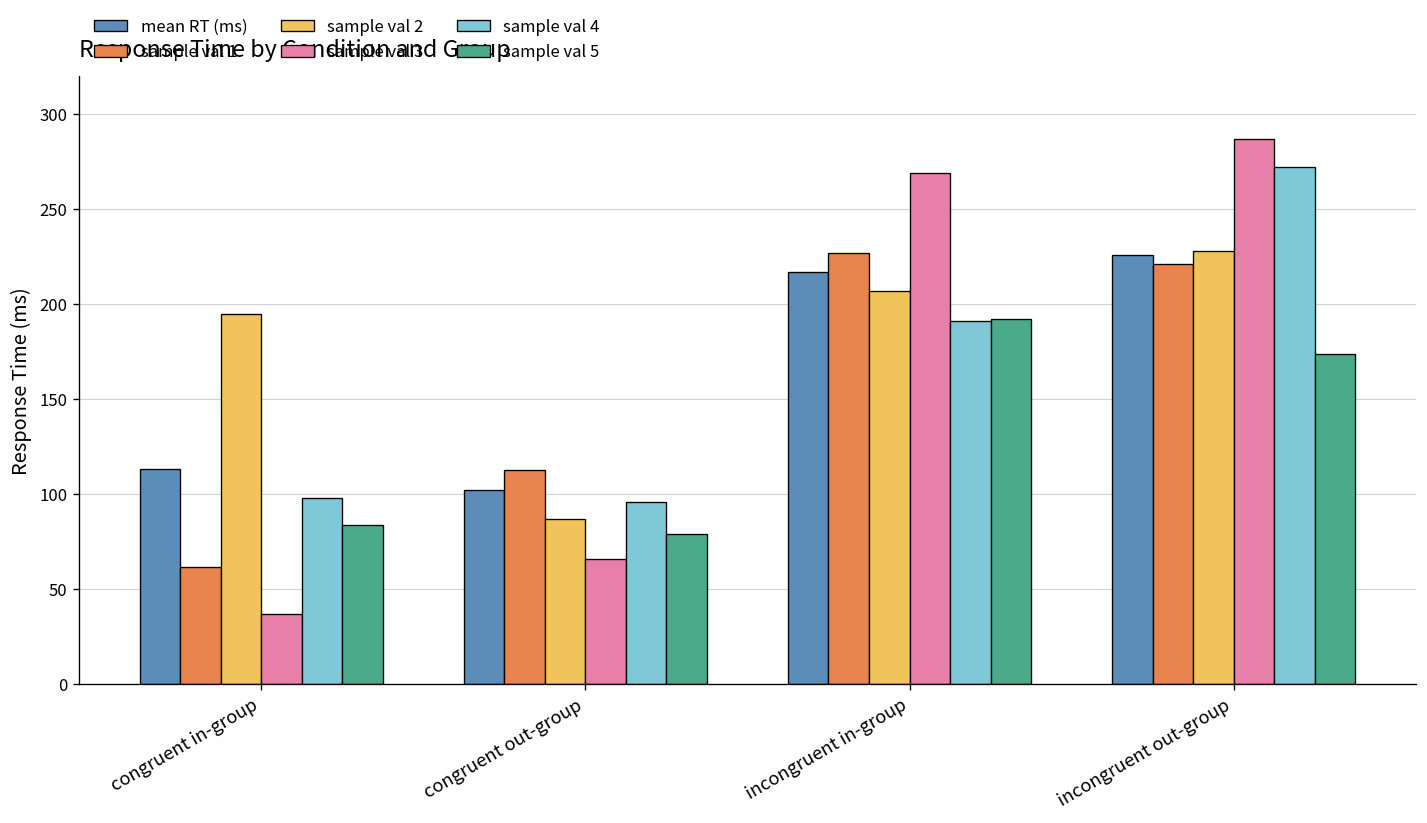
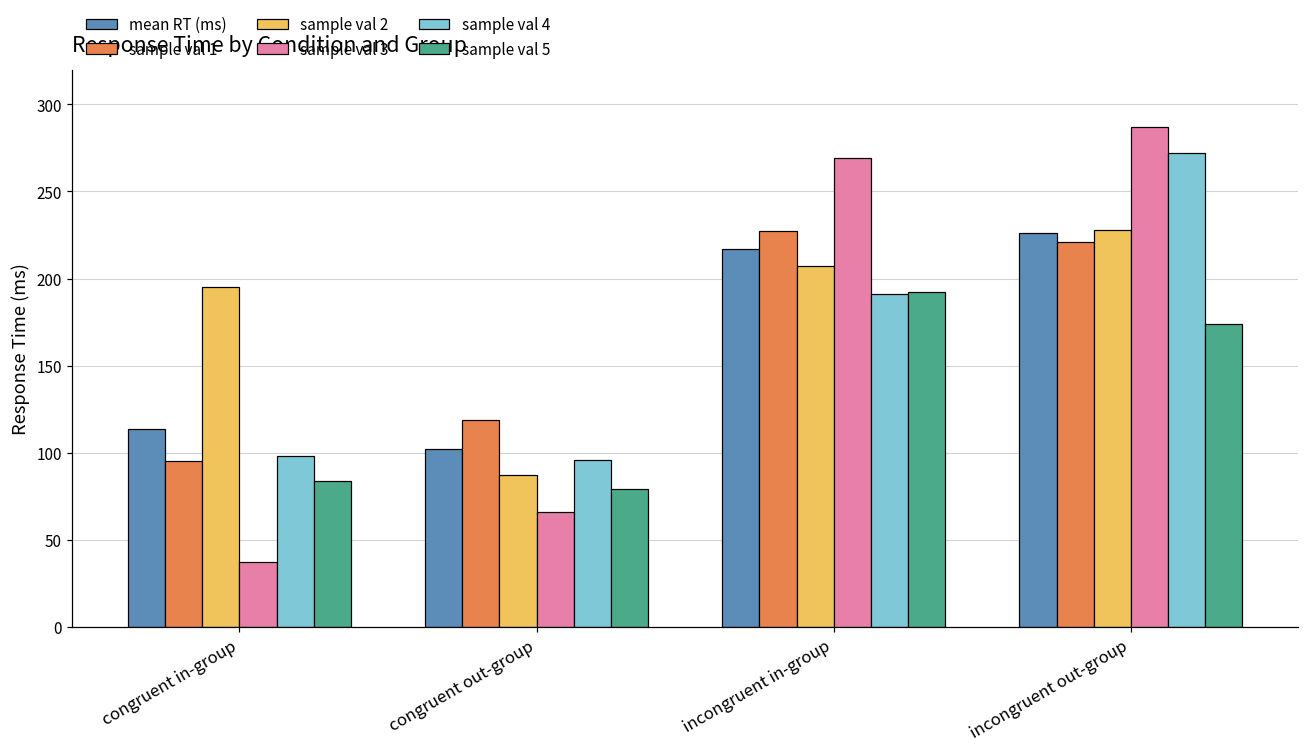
sample val 1, congruent in-group: 62 -> 95
sample val 1, congruent out-group: 113 -> 119
